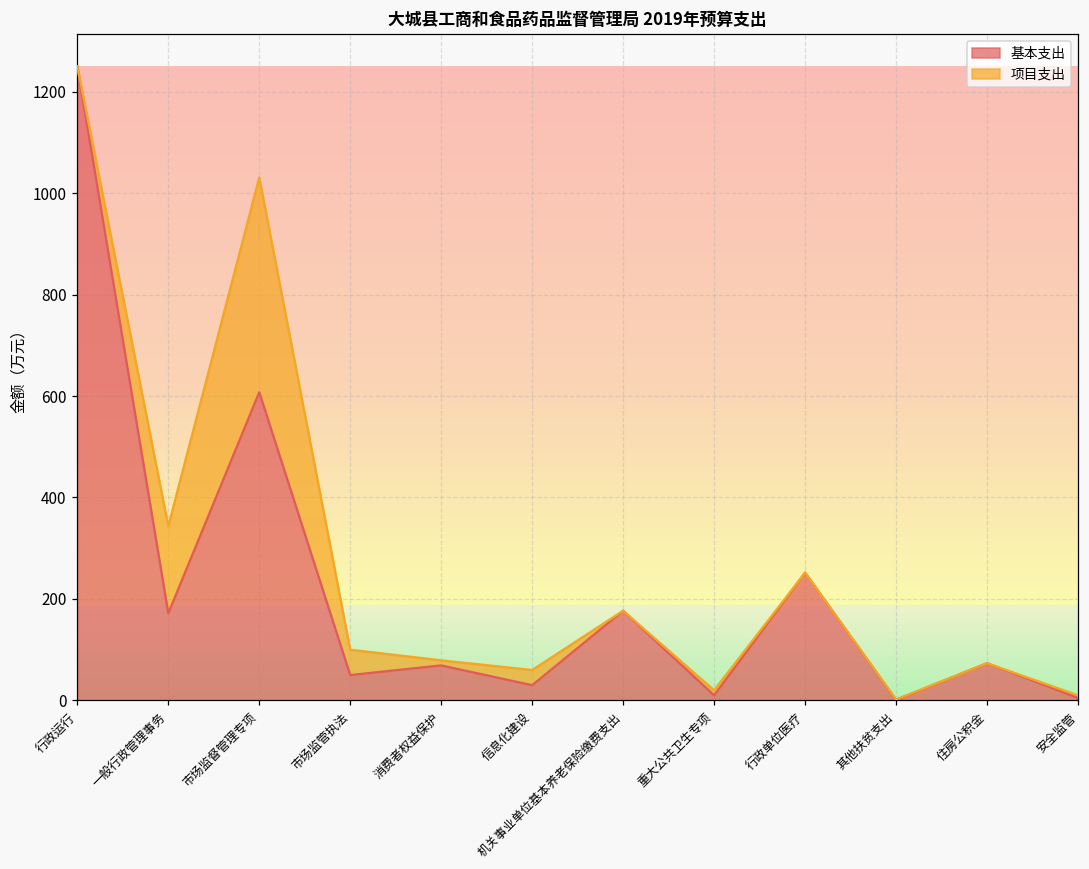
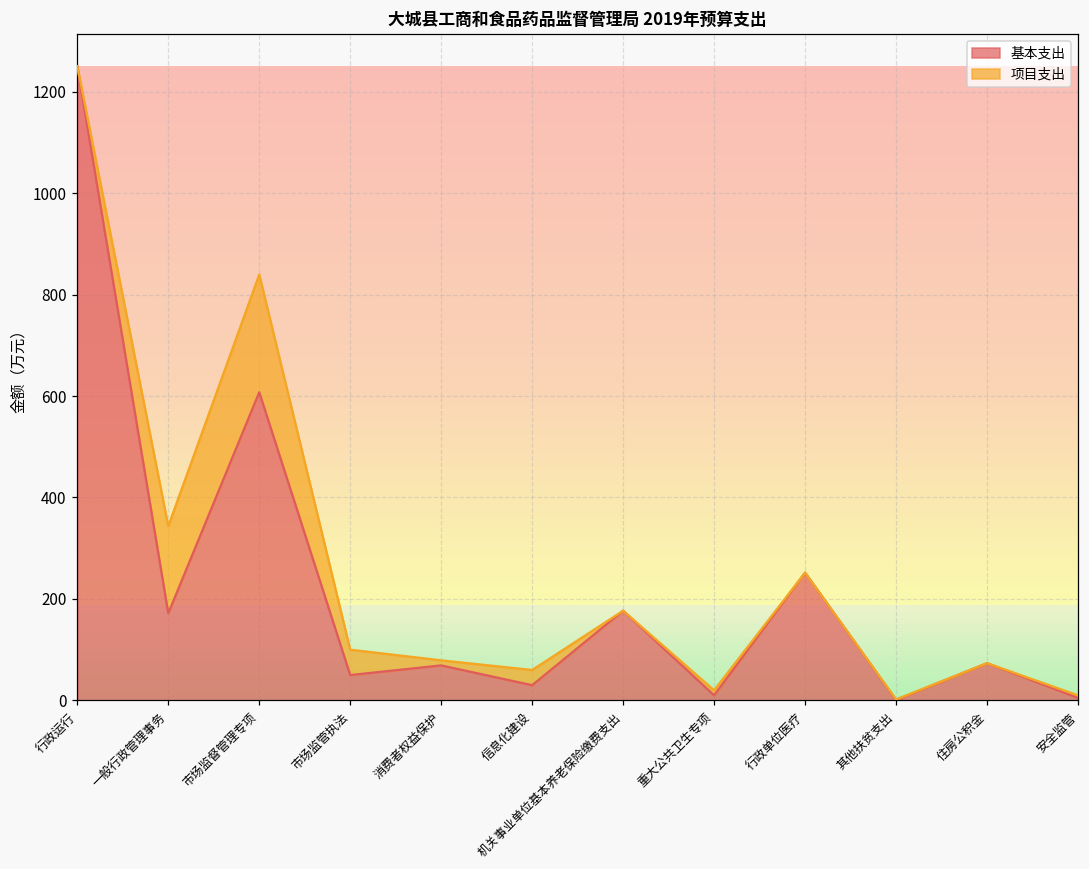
项目支出, 市场监督管理专项: 420 -> 230
